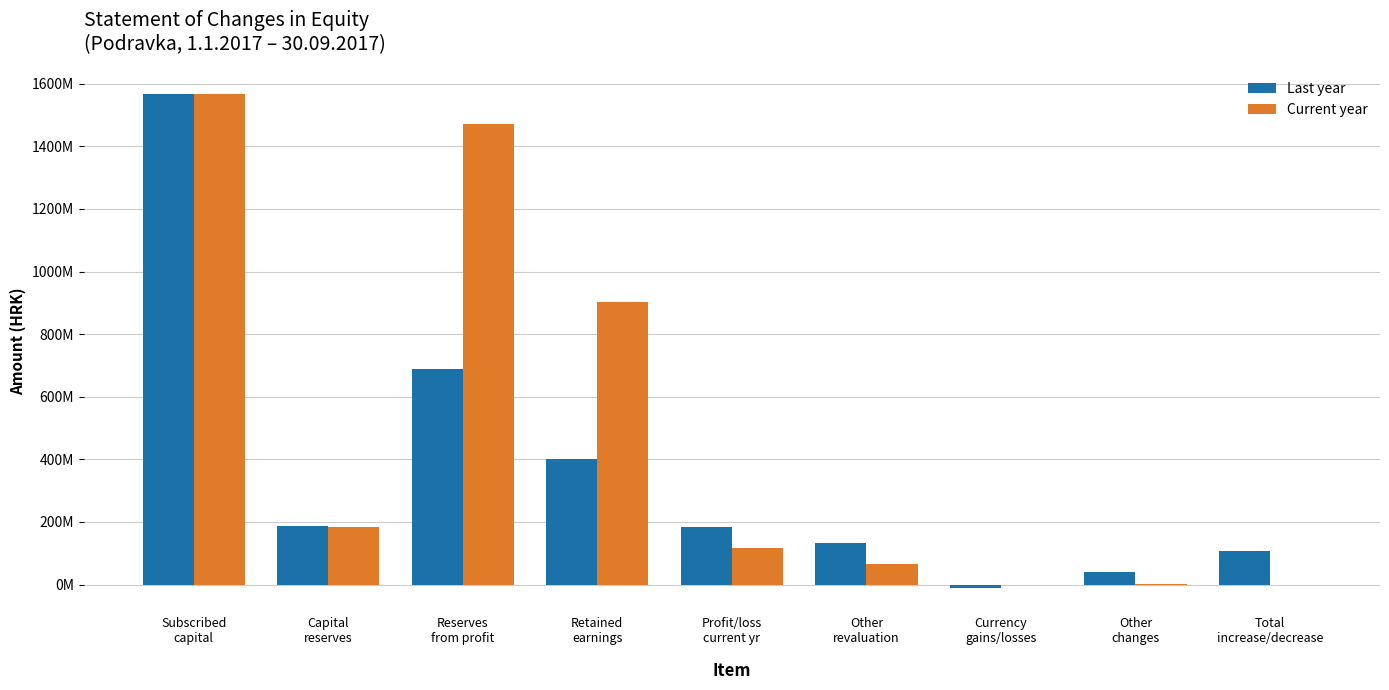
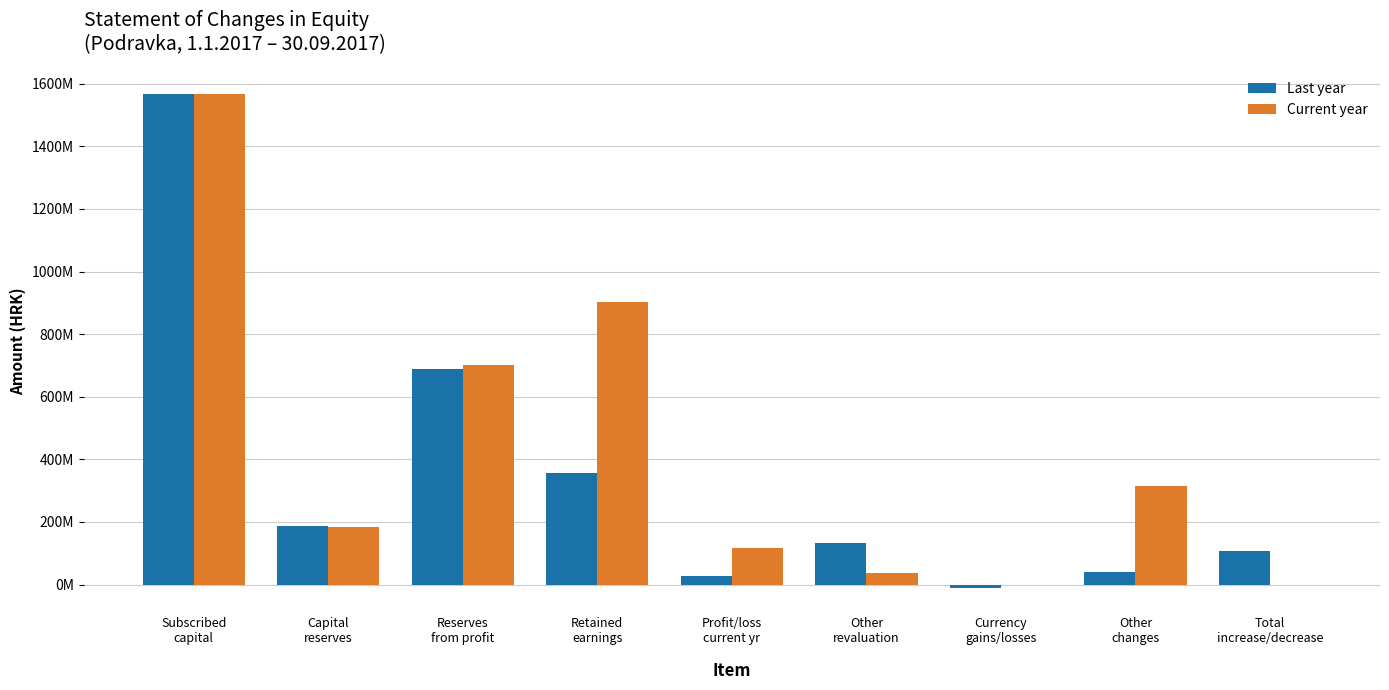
Current year, Reserves from profit: 1470000000 -> 700000000
Last year, Retained earnings: 400000000 -> 360000000
Last year, Profit/loss current yr: 180000000 -> 30000000
Current year, Other revaluation: 70000000 -> 40000000
Current year, Other changes: 0 -> 310000000
